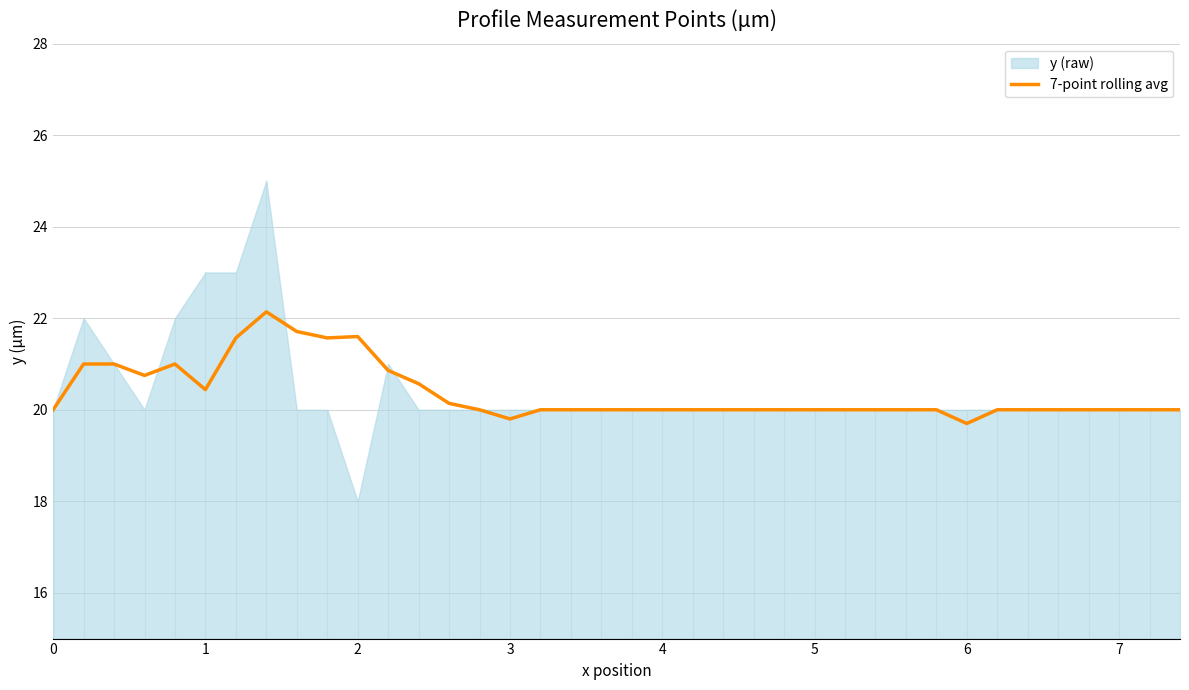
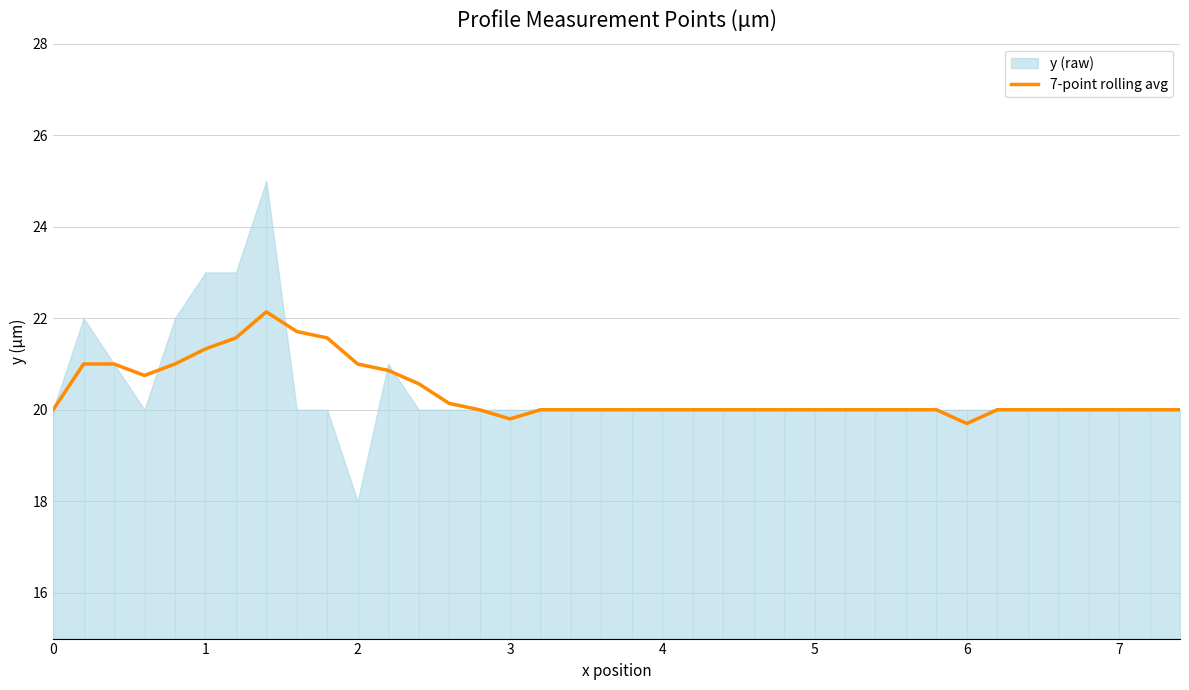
7-point rolling avg, 1: 20.4 -> 21.3
7-point rolling avg, 2: 21.6 -> 21.0
